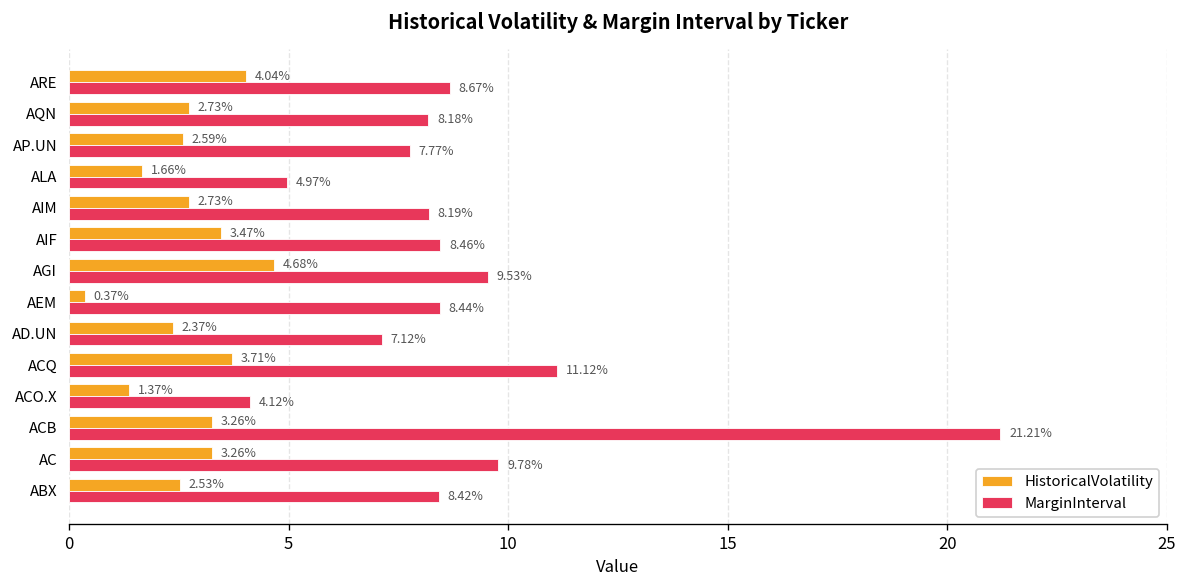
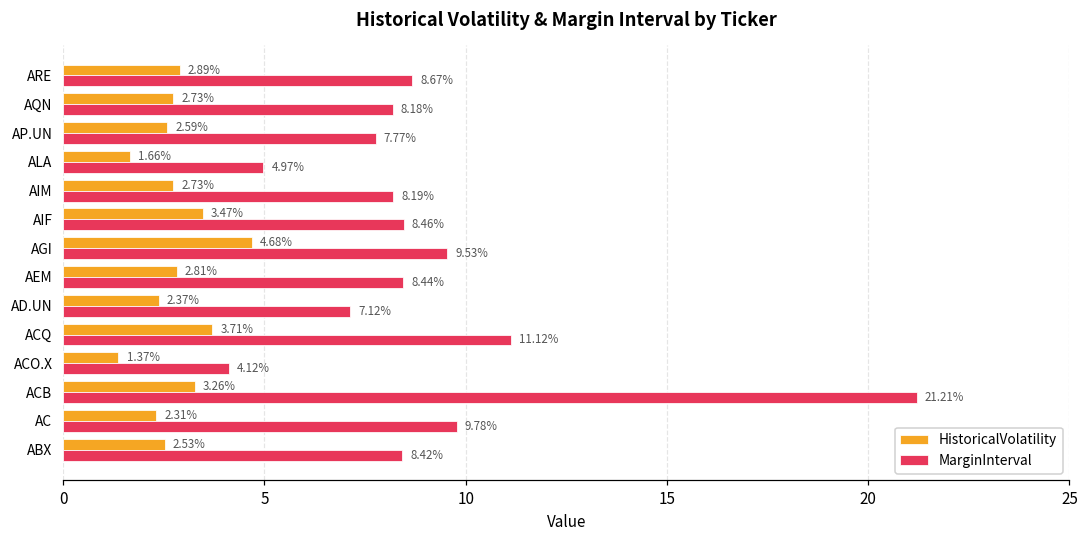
HistoricalVolatility, ARE: 4.04% -> 2.89%
HistoricalVolatility, AEM: 0.37% -> 2.81%
HistoricalVolatility, AC: 3.26% -> 2.31%
